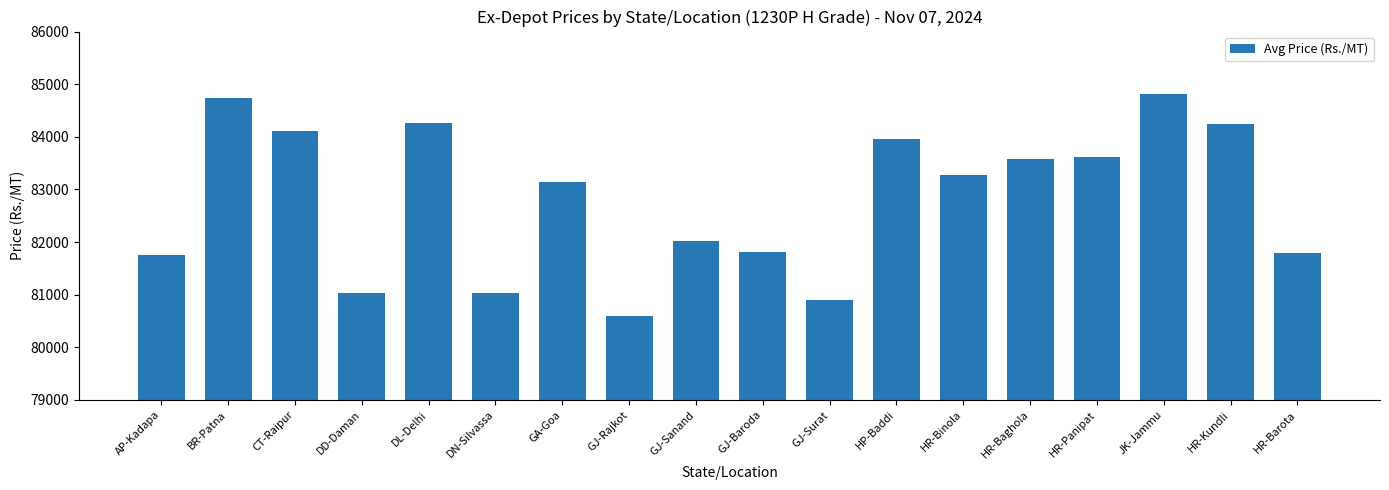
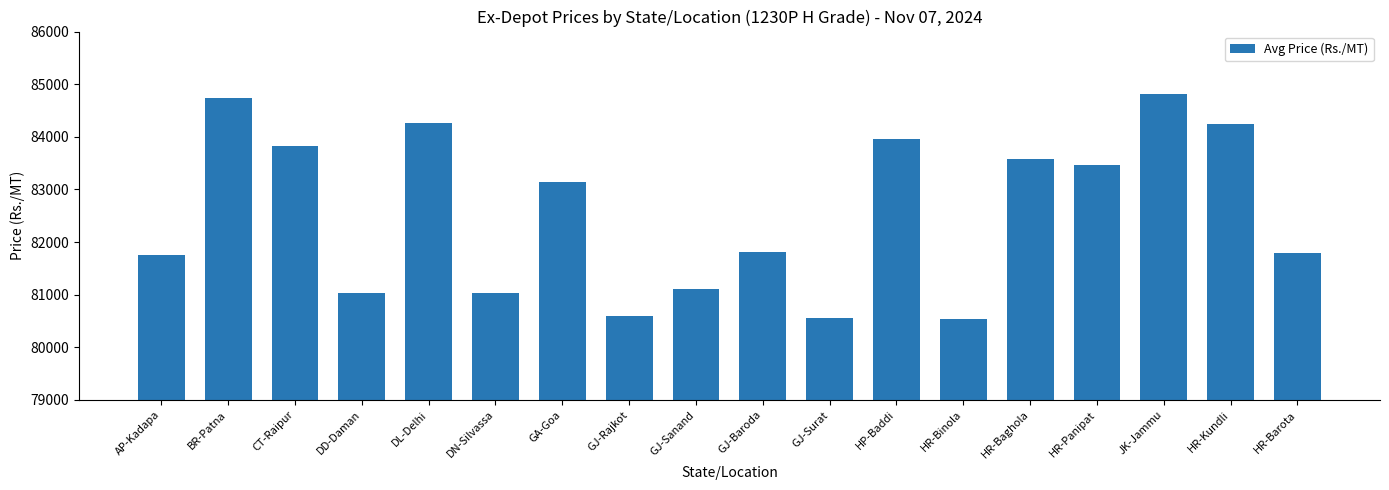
CT-Raipur: 84100 -> 83800
GJ-Sanand: 82000 -> 81100
GJ-Surat: 80900 -> 80600
HR-Binola: 83300 -> 80500
HR-Panipat: 83600 -> 83500
